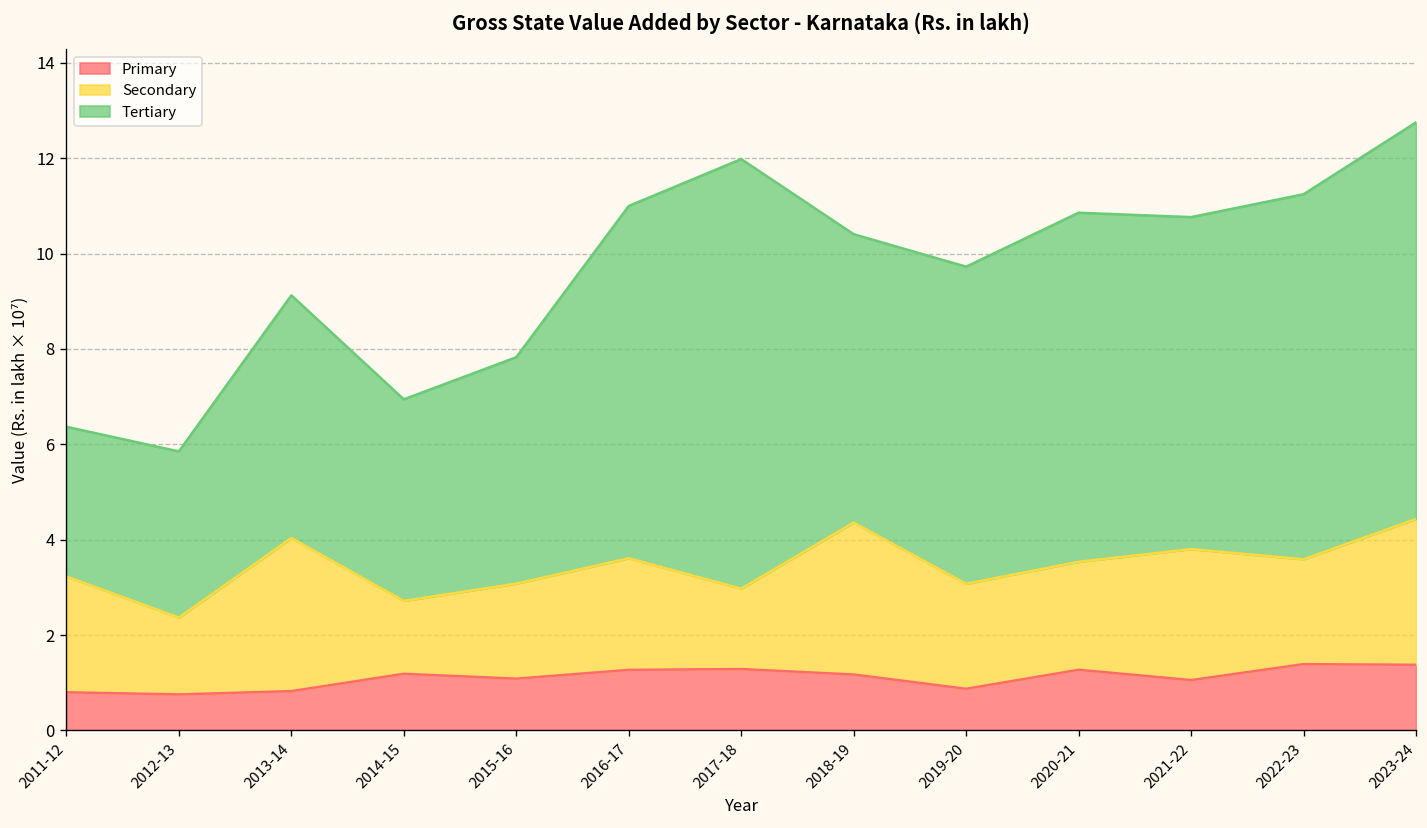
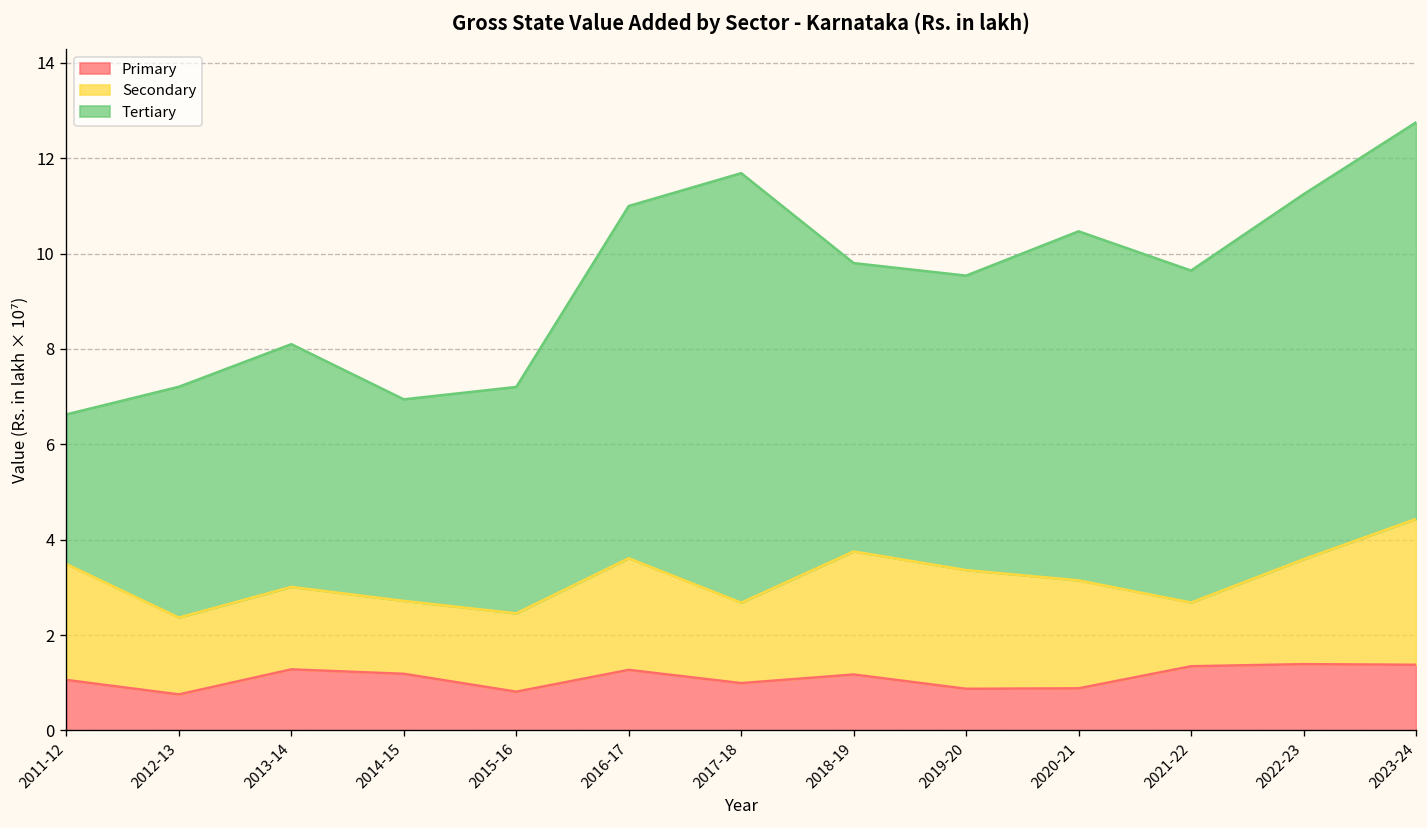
Primary, 2011-12: 0.8 -> 1.1
Tertiary, 2012-13: 3.5 -> 4.8
Primary, 2013-14: 0.8 -> 1.3
Secondary, 2013-14: 3.2 -> 1.7
Primary, 2015-16: 1.1 -> 0.8
Secondary, 2015-16: 2.0 -> 1.6
Primary, 2017-18: 1.3 -> 1.0
Secondary, 2018-19: 3.2 -> 2.6
Secondary, 2019-20: 2.2 -> 2.5
Tertiary, 2019-20: 6.6 -> 6.2
Primary, 2020-21: 1.3 -> 0.9
Primary, 2021-22: 1.1 -> 1.3
Secondary, 2021-22: 2.7 -> 1.3
